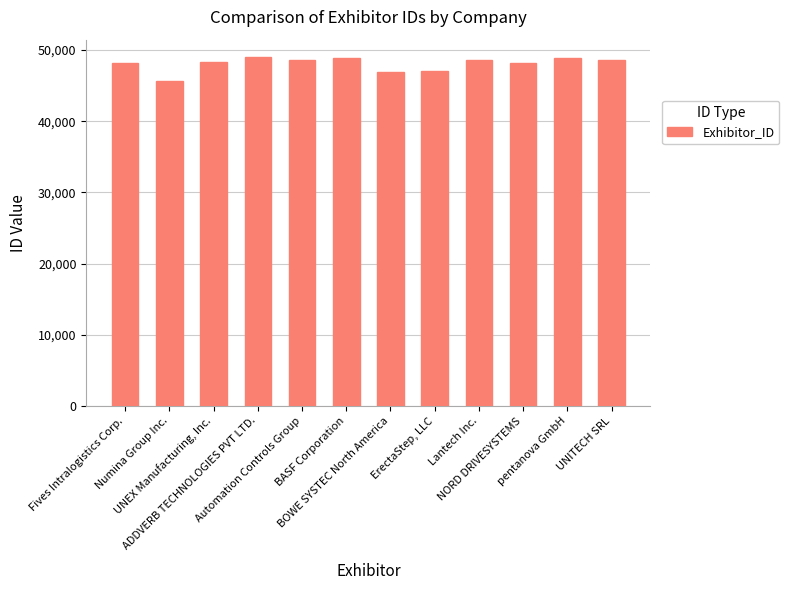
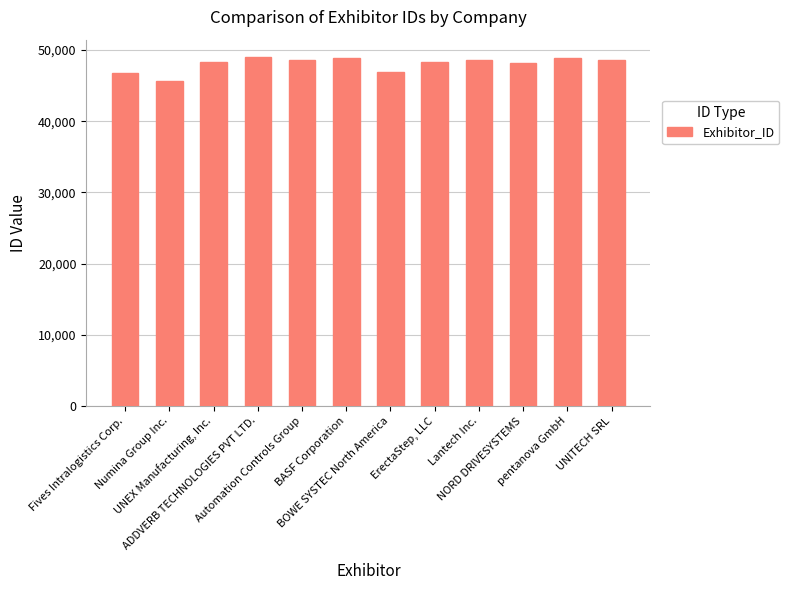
Fives Intralogistics Corp.: 48,000 -> 47,000
ErectaStep, LLC: 47,000 -> 48,000
